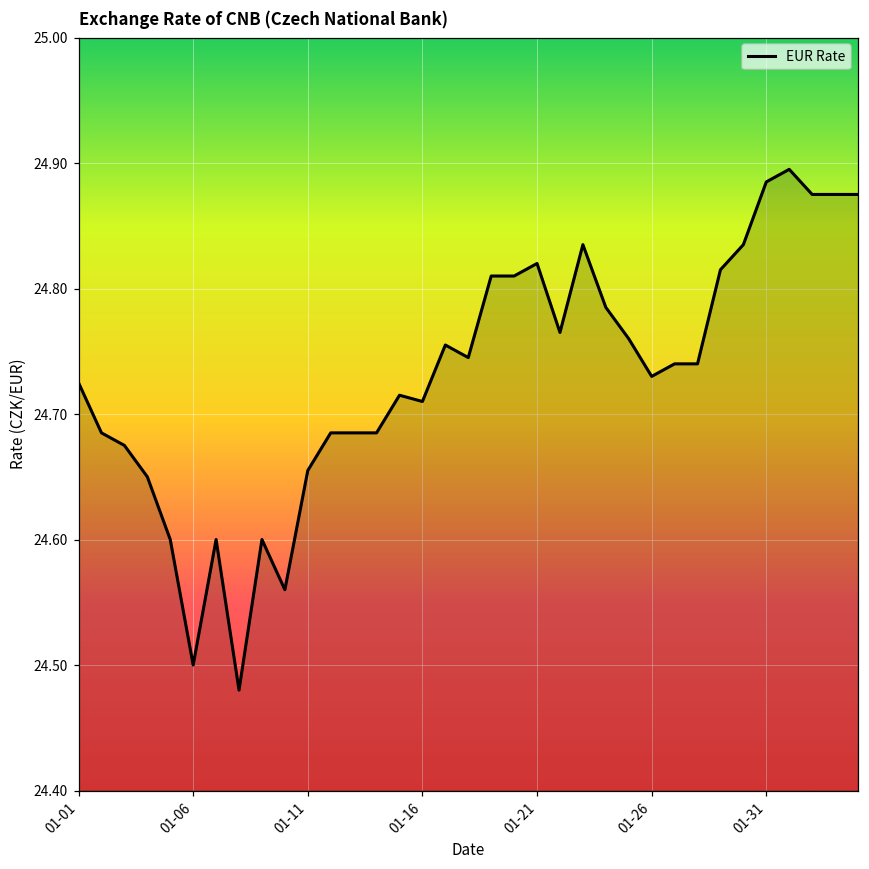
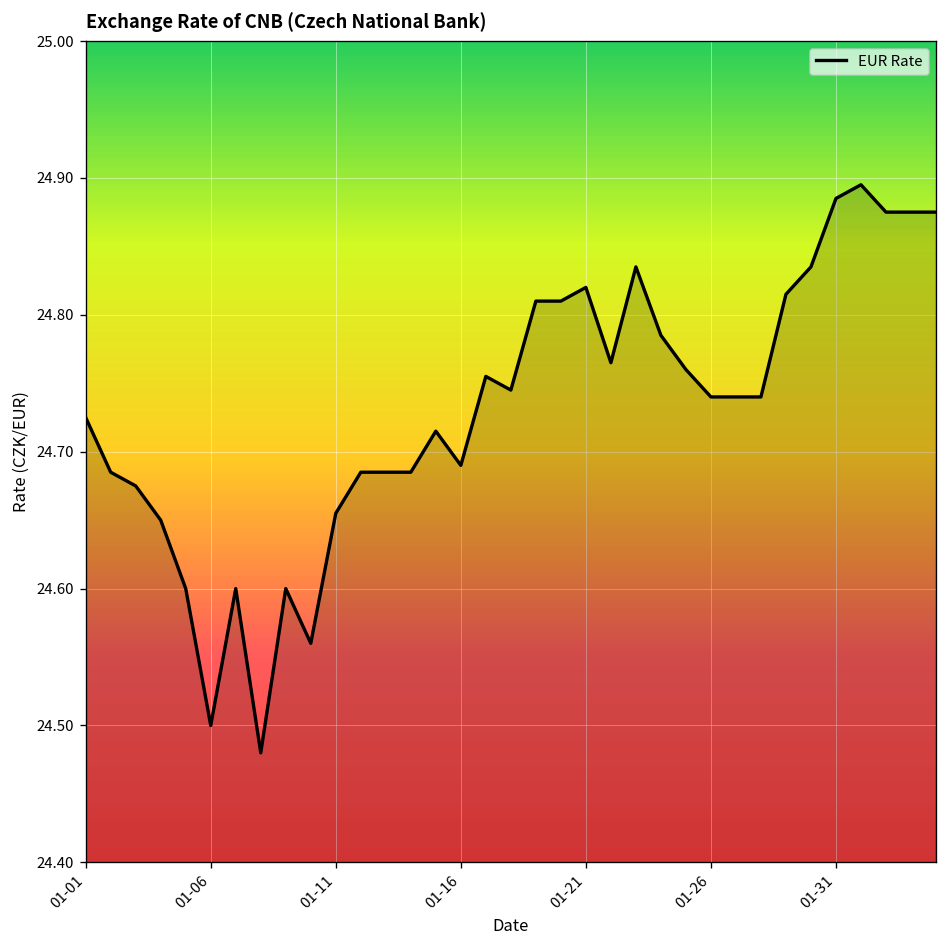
01-16: 24.71 -> 24.69
01-26: 24.73 -> 24.74
